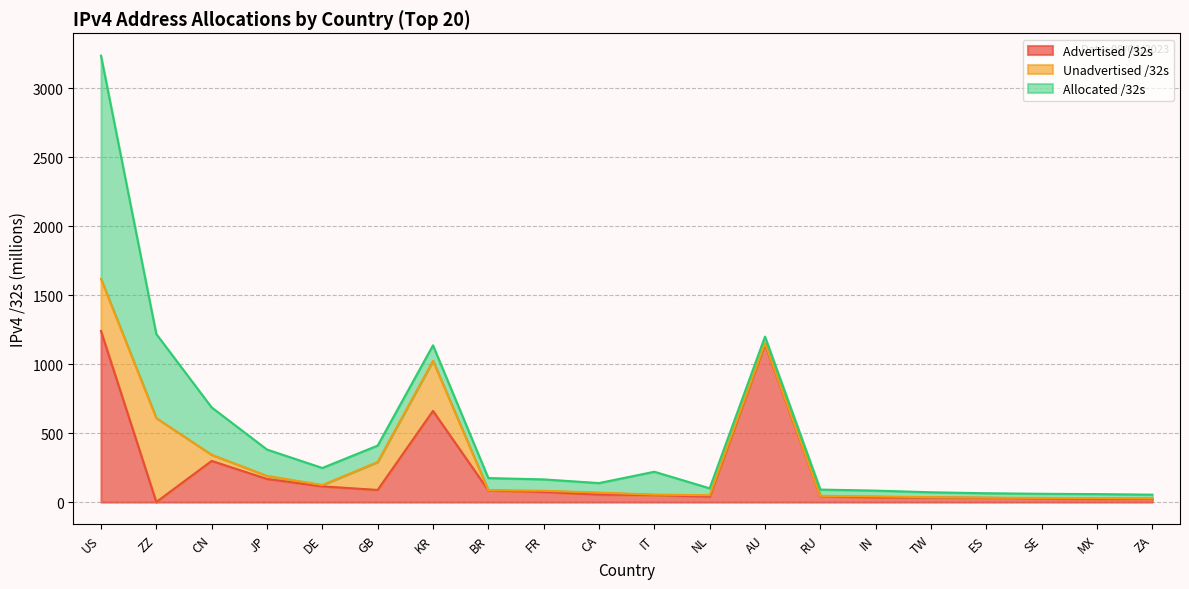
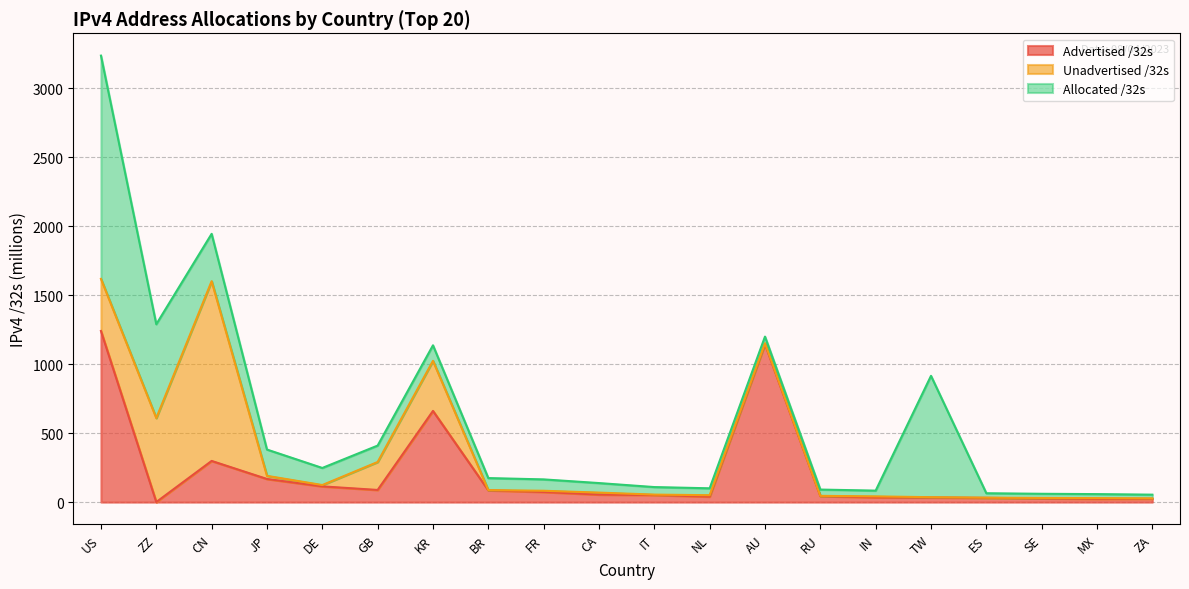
Allocated /32s, ZZ: 610 -> 680
Unadvertised /32s, CN: 40 -> 1300
Allocated /32s, IT: 170 -> 50
Allocated /32s, TW: 40 -> 880
